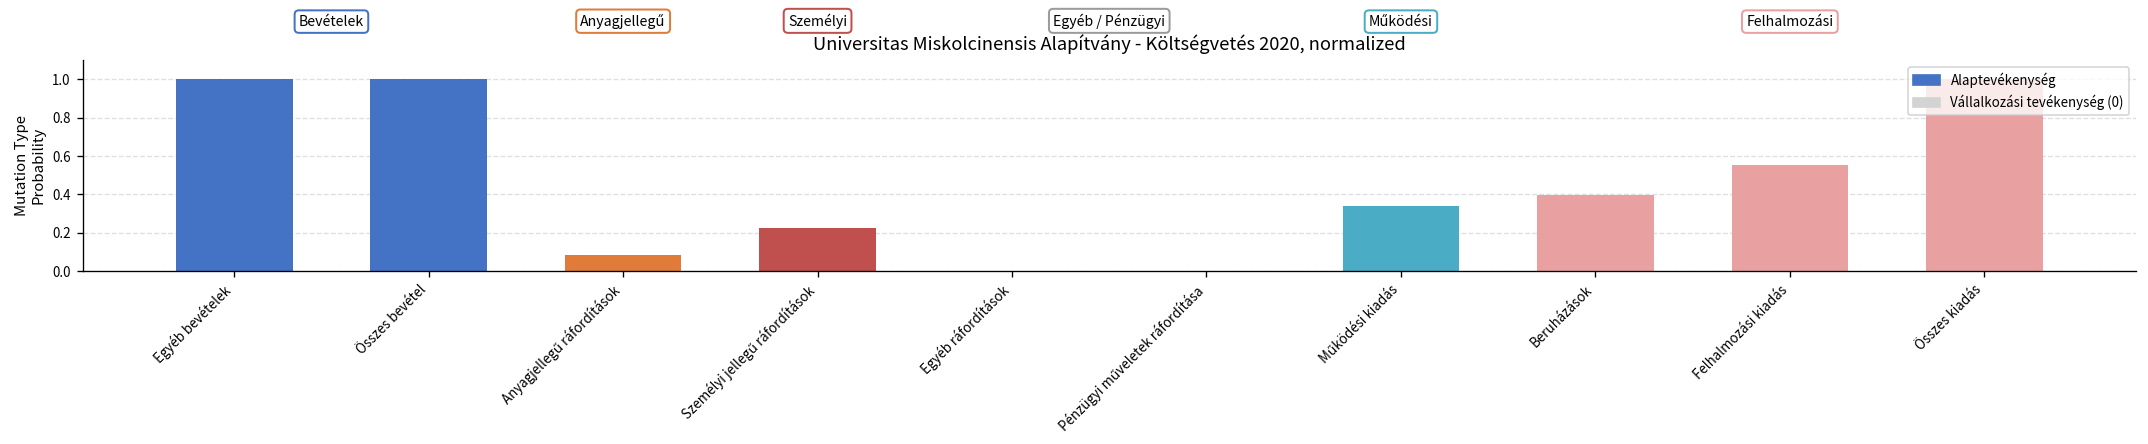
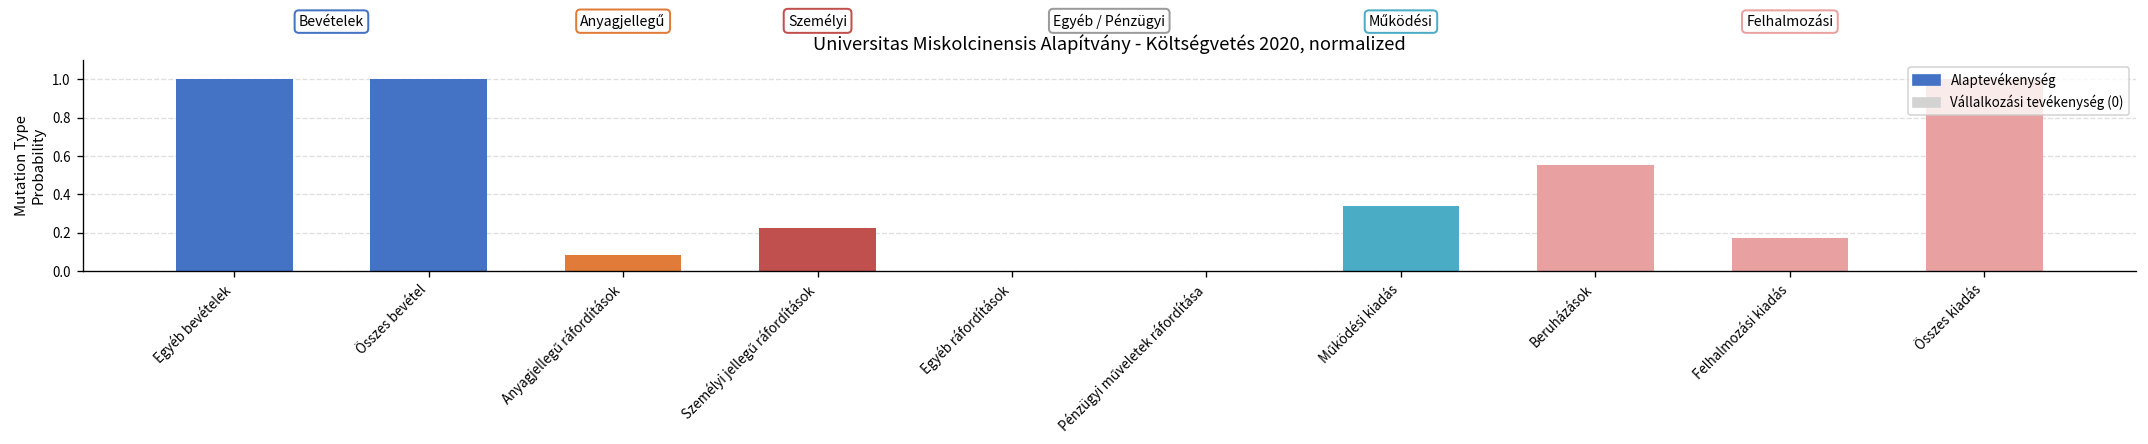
Beruházások: 0.40 -> 0.55
Felhalmozási kiadás: 0.55 -> 0.17
